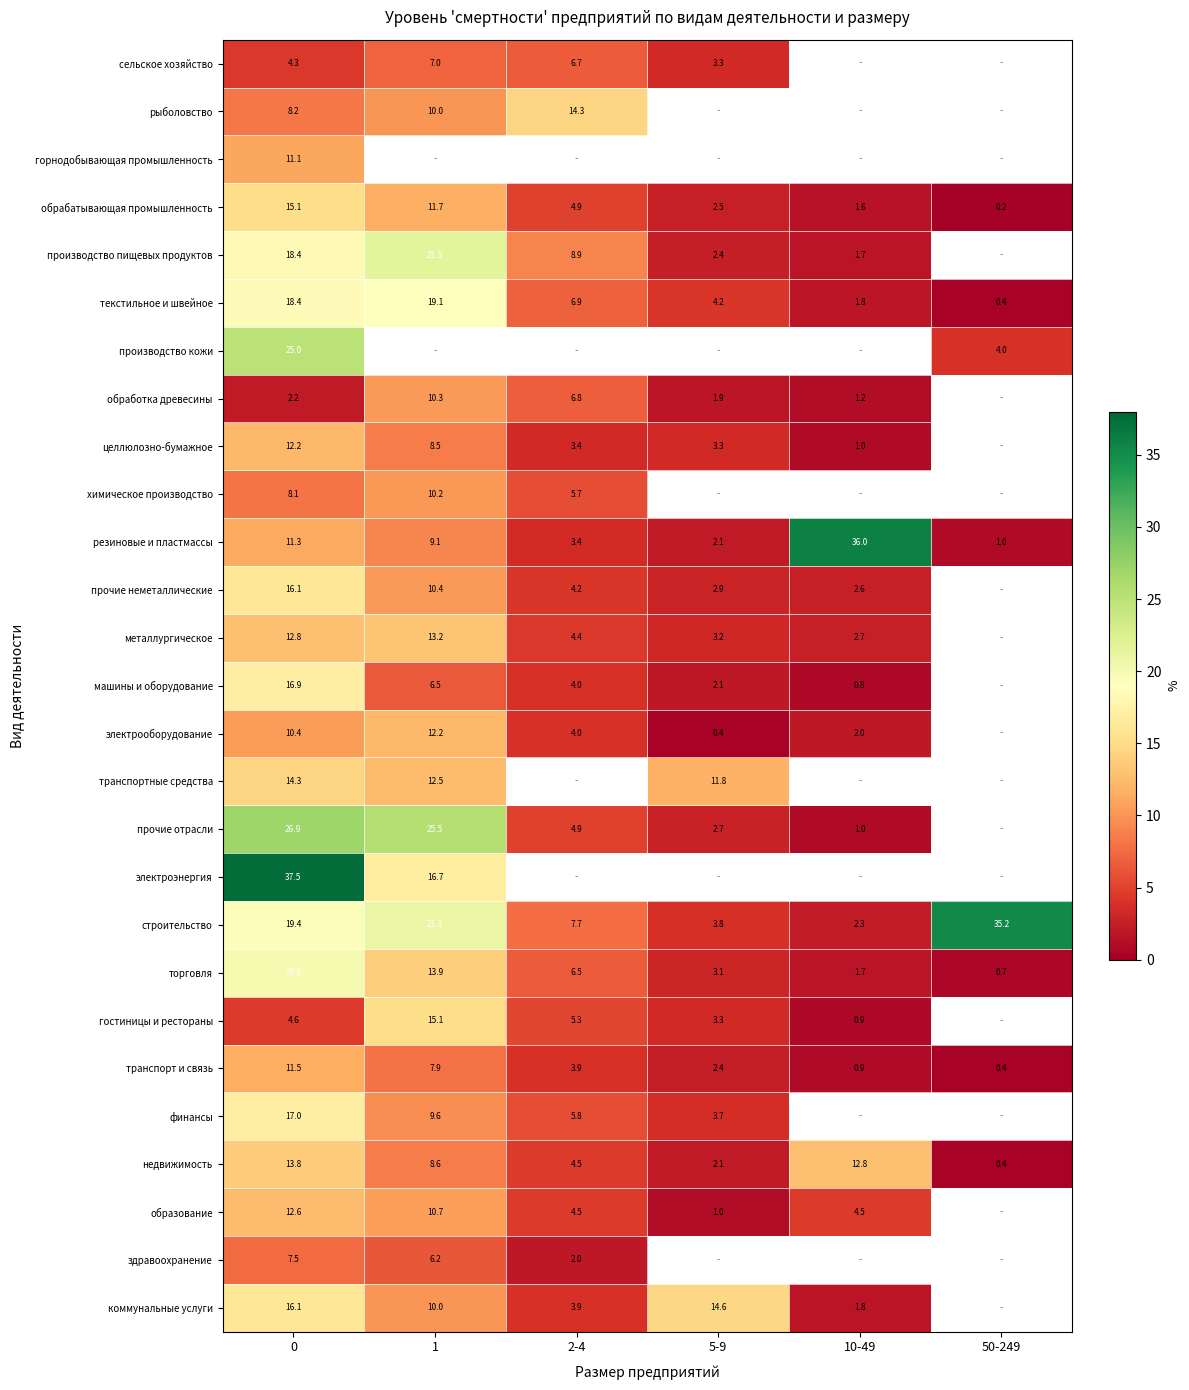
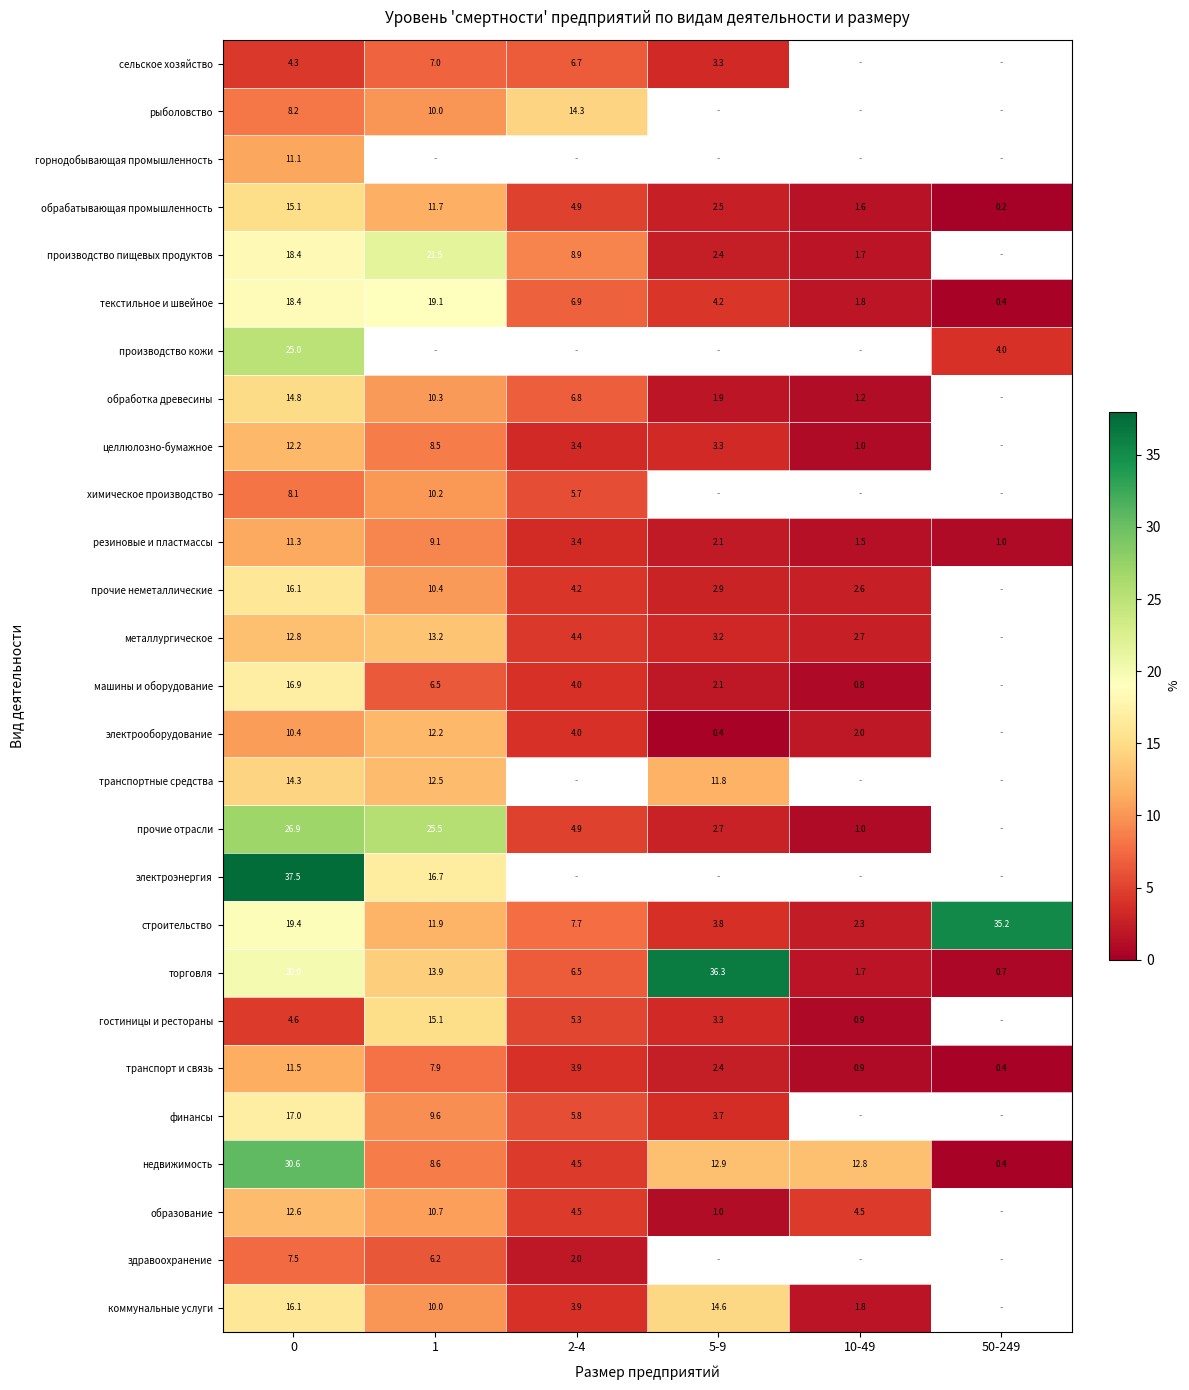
обработка древесины, 0: 2.2 -> 14.8
резиновые и пластмассы, 10-49: 36.0 -> 1.5
строительство, 1: 21.1 -> 11.9
торговля, 5-9: 3.1 -> 36.3
недвижимость, 0: 13.8 -> 30.6
недвижимость, 5-9: 2.1 -> 12.9
